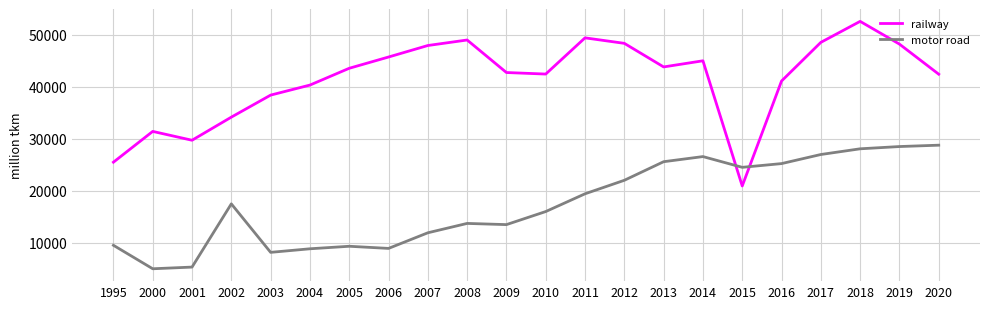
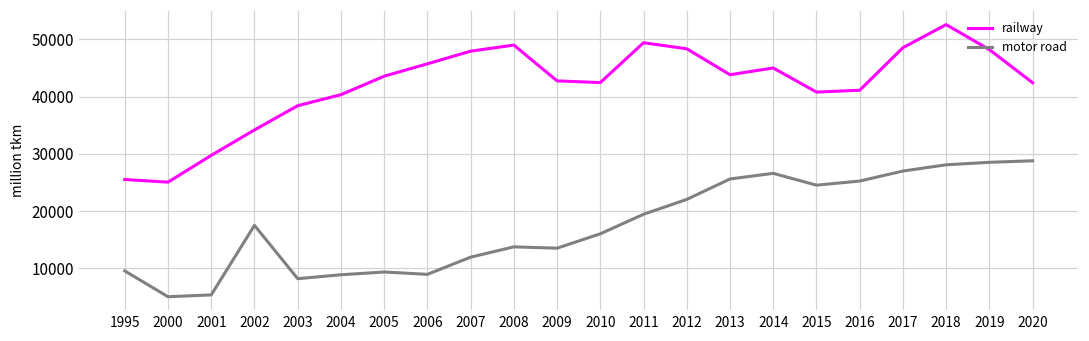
railway, 2000: 31000 -> 25000
railway, 2015: 21000 -> 41000
